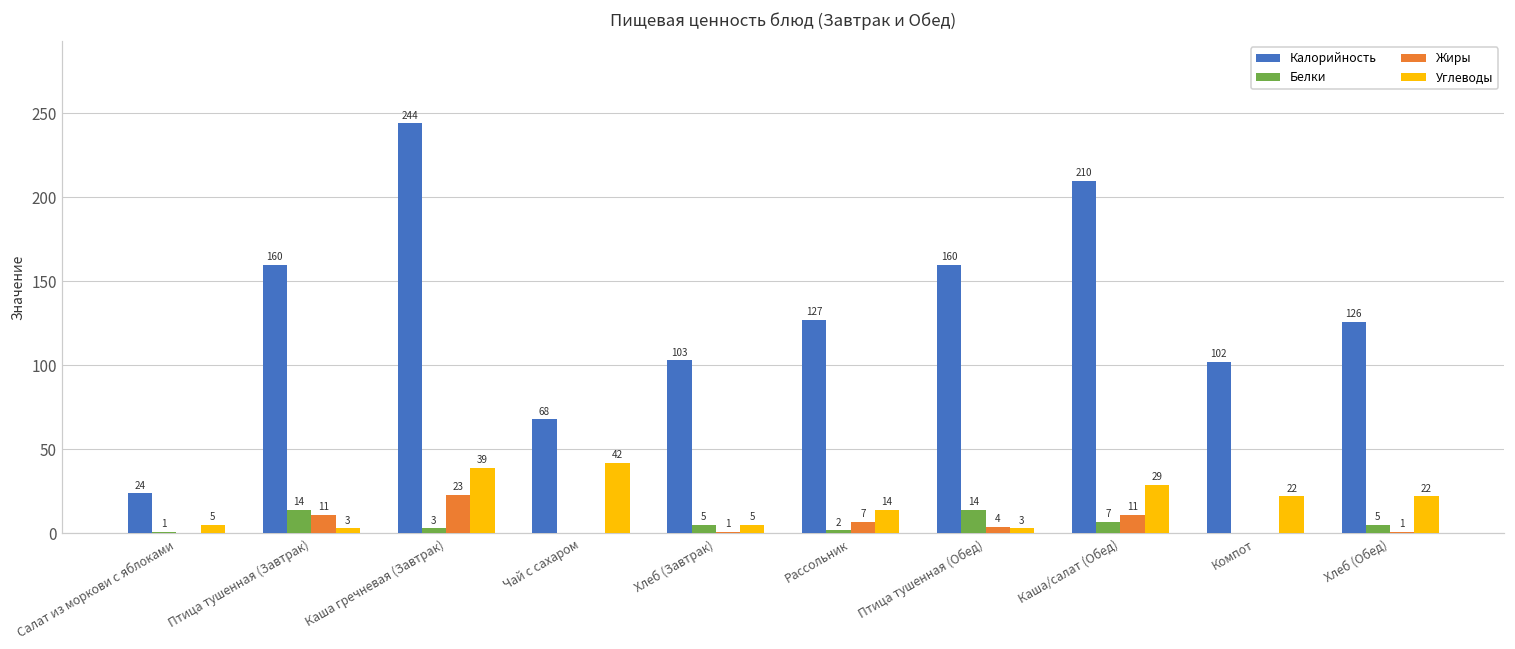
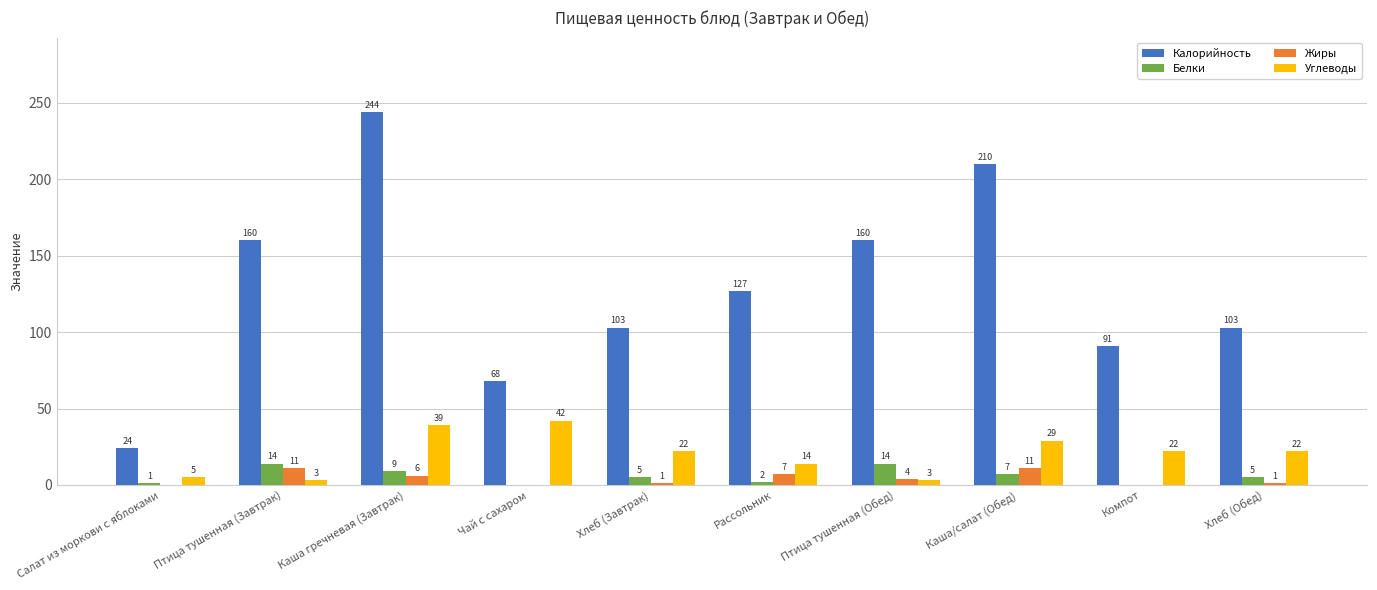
Белки, Каша гречневая (Завтрак): 3 -> 9
Жиры, Каша гречневая (Завтрак): 23 -> 6
Углеводы, Хлеб (Завтрак): 5 -> 22
Калорийность, Компот: 102 -> 91
Калорийность, Хлеб (Обед): 126 -> 103
